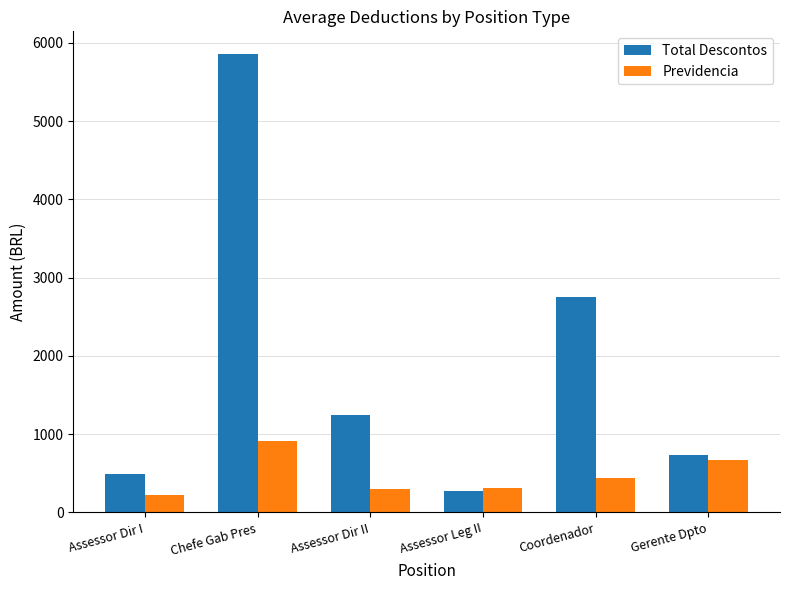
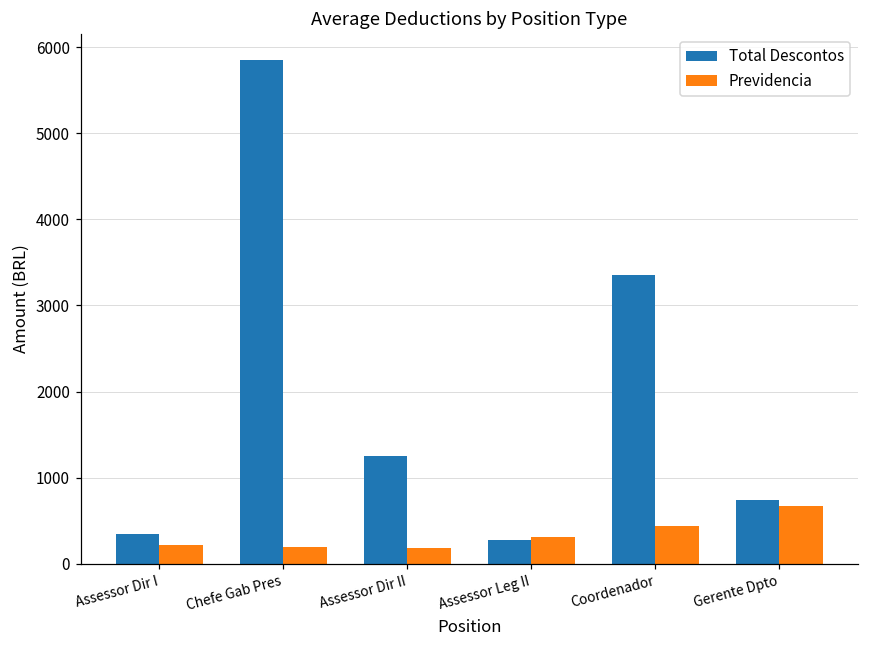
Total Descontos, Assessor Dir I: 500 -> 300
Previdencia, Chefe Gab Pres: 900 -> 200
Previdencia, Assessor Dir II: 300 -> 200
Total Descontos, Coordenador: 2800 -> 3400
